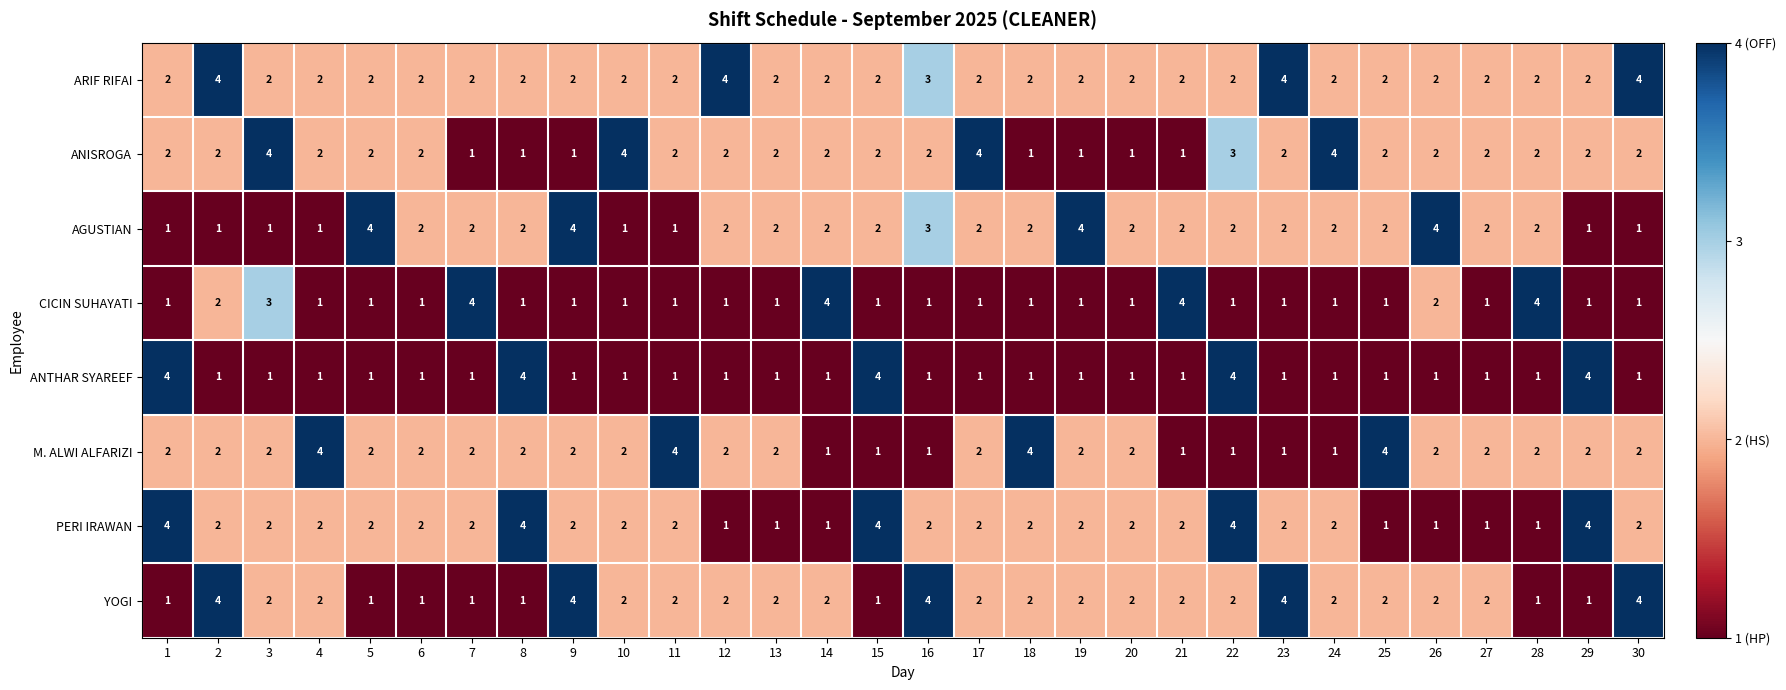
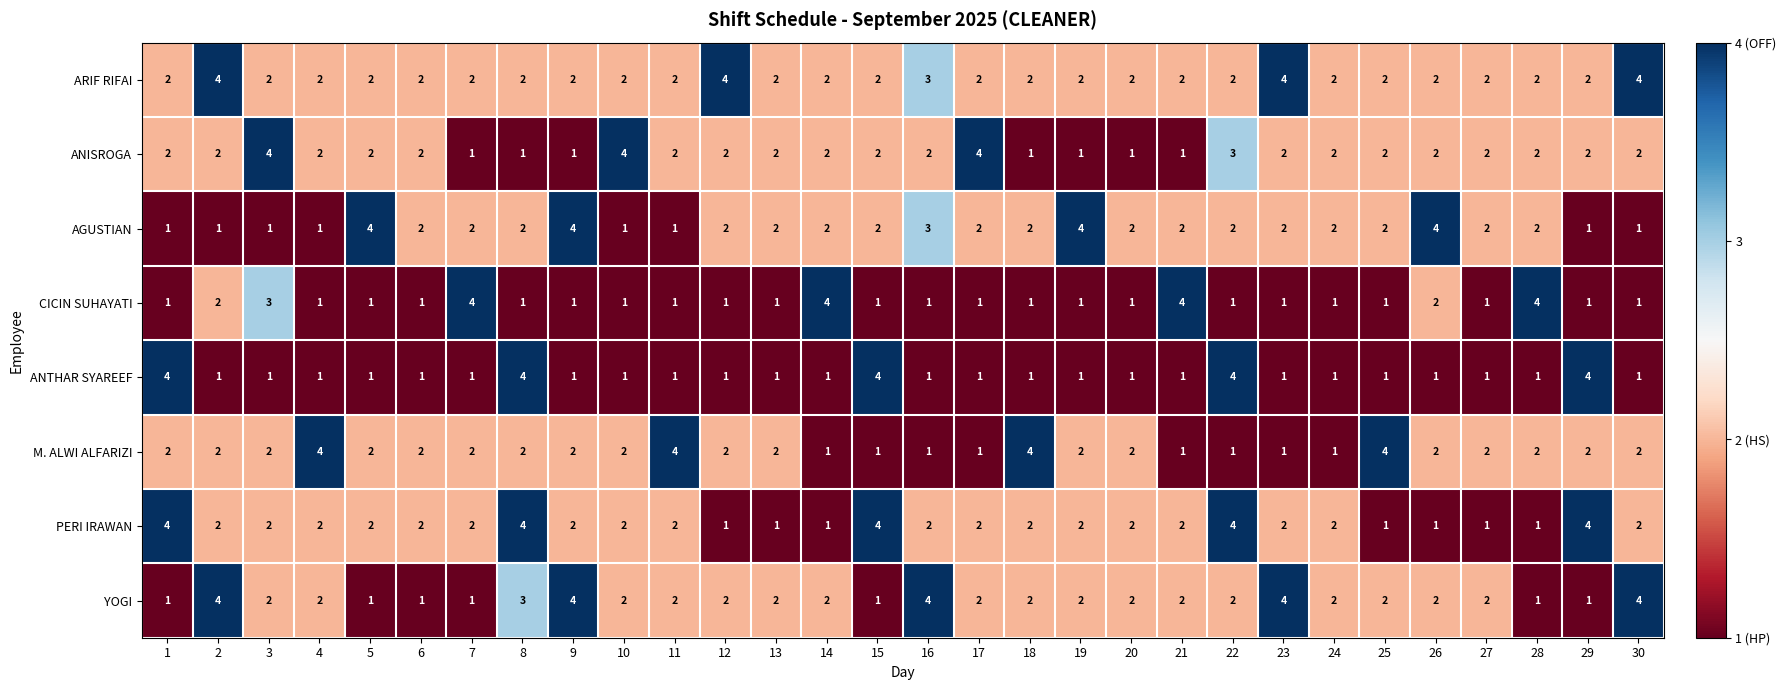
ANISROGA, 24: 4 -> 2
M. ALWI ALFARIZI, 17: 2 -> 1
YOGI, 8: 1 -> 3
